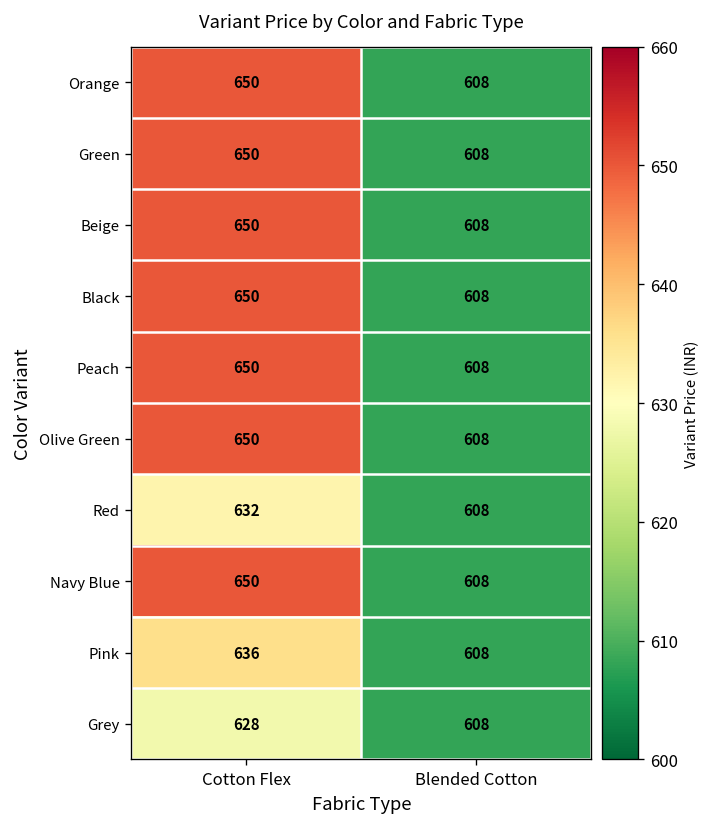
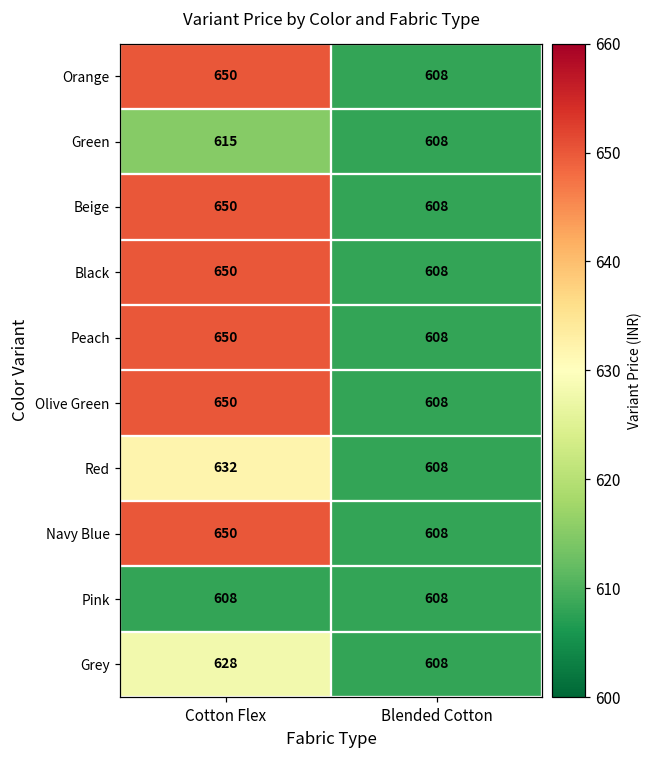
Green, Cotton Flex: 650 -> 615
Pink, Cotton Flex: 636 -> 608
